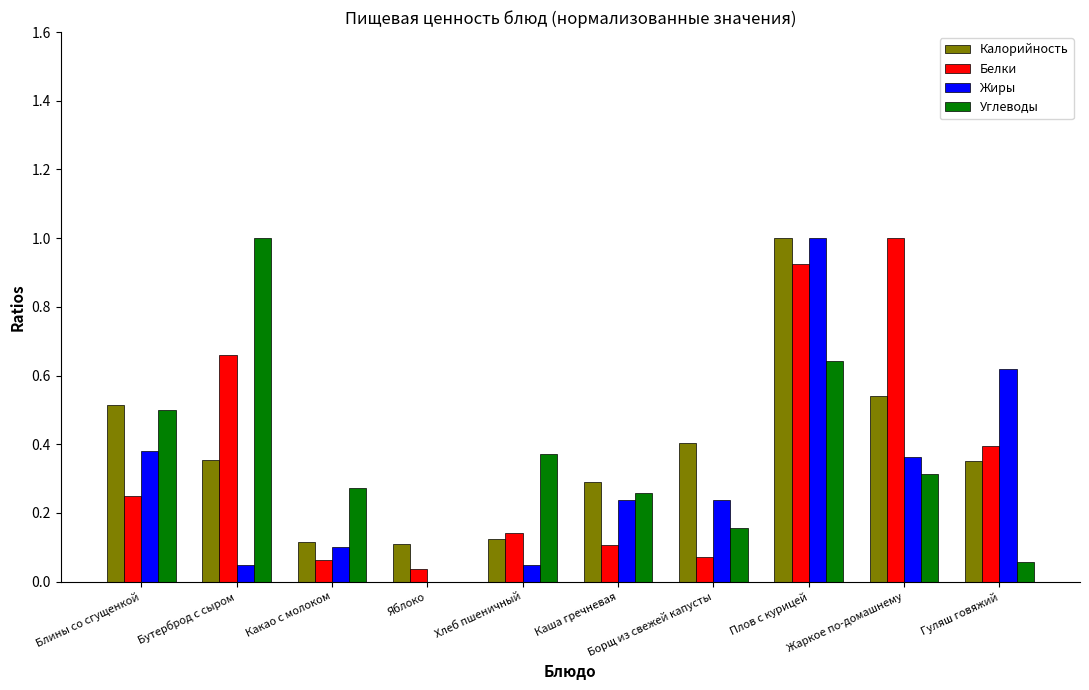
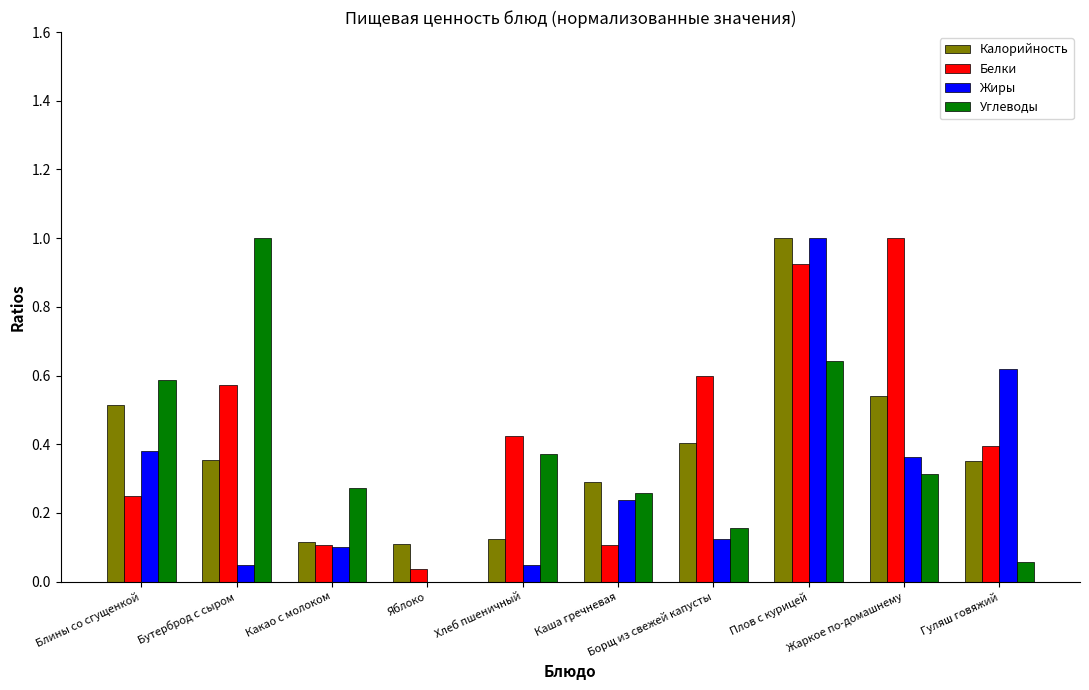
Углеводы, Блины со сгущенкой: 0.50 -> 0.59
Белки, Бутерброд с сыром: 0.66 -> 0.57
Белки, Какао с молоком: 0.06 -> 0.11
Белки, Хлеб пшеничный: 0.14 -> 0.43
Белки, Борщ из свежей капусты: 0.07 -> 0.60
Жиры, Борщ из свежей капусты: 0.24 -> 0.12
